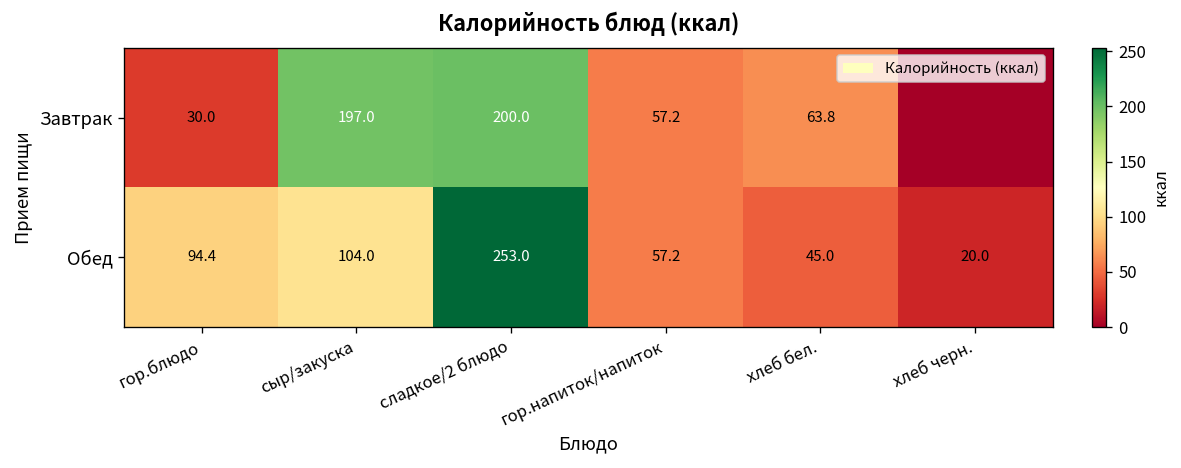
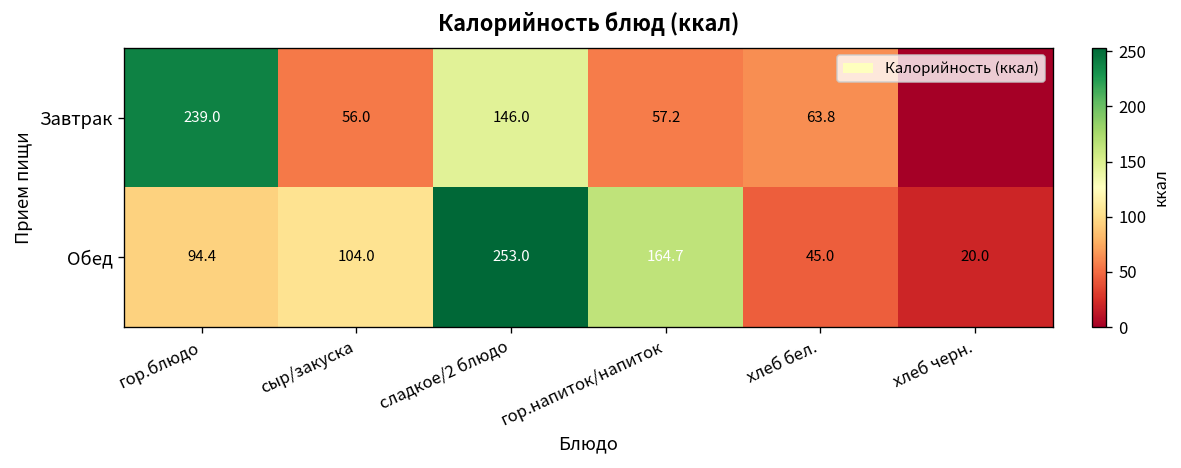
Завтрак, гор.блюдо: 30.0 -> 239.0
Завтрак, сыр/закуска: 197.0 -> 56.0
Завтрак, сладкое/2 блюдо: 200.0 -> 146.0
Обед, гор.напиток/напиток: 57.2 -> 164.7
